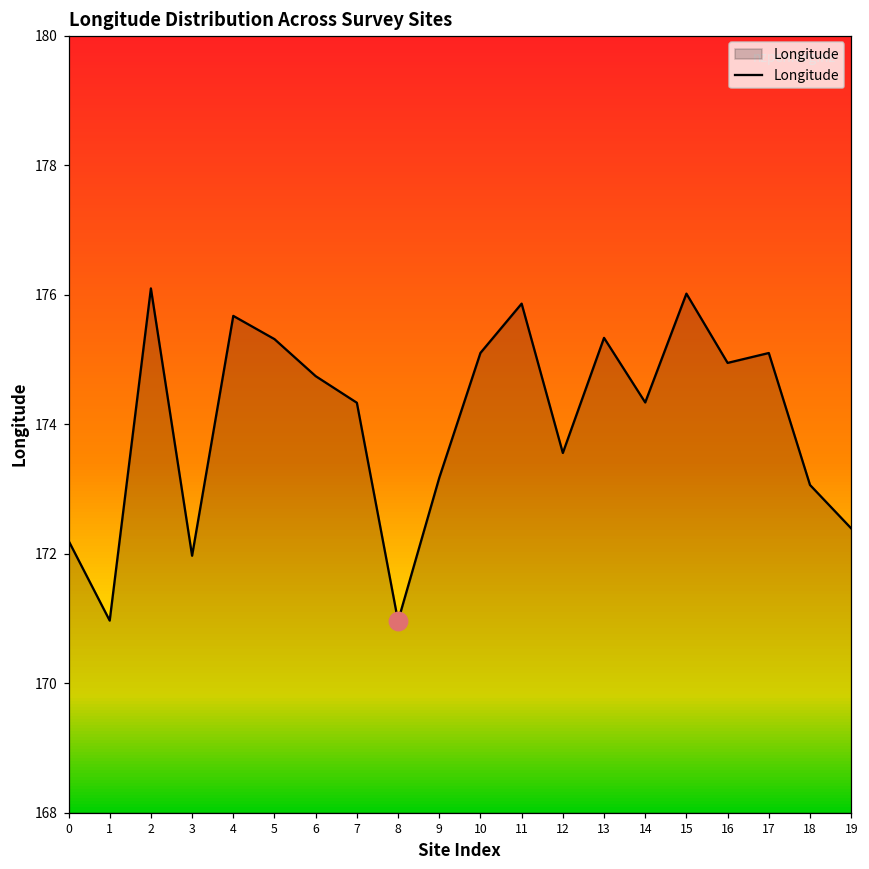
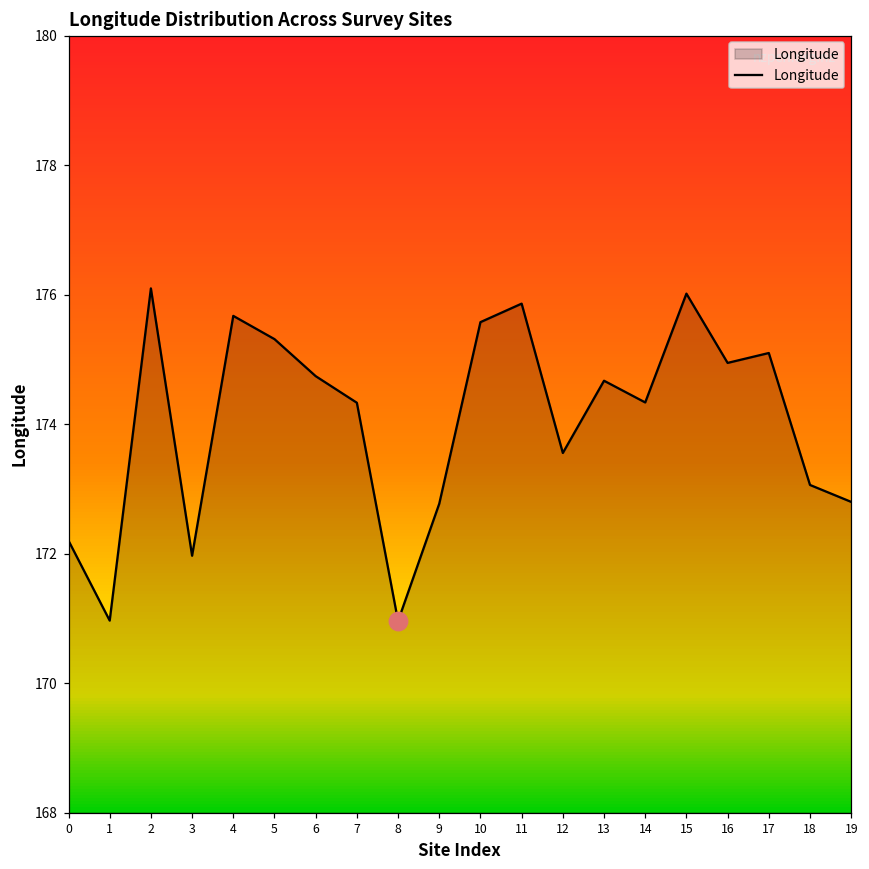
Longitude, 9: 173.2 -> 172.8
Longitude, 10: 175.1 -> 175.6
Longitude, 13: 175.3 -> 174.7
Longitude, 19: 172.4 -> 172.8
